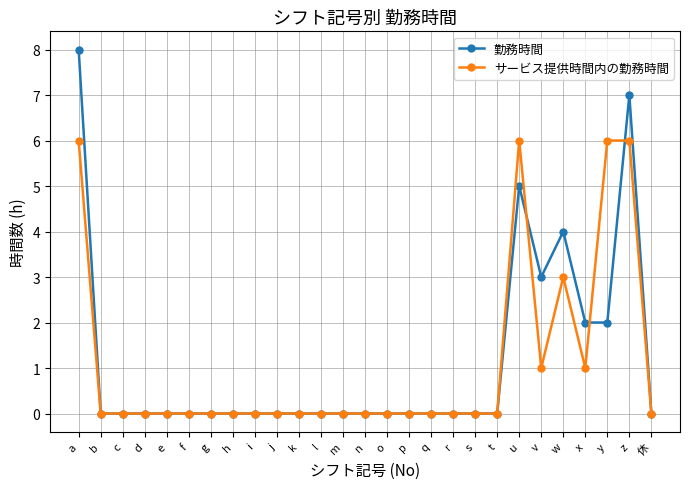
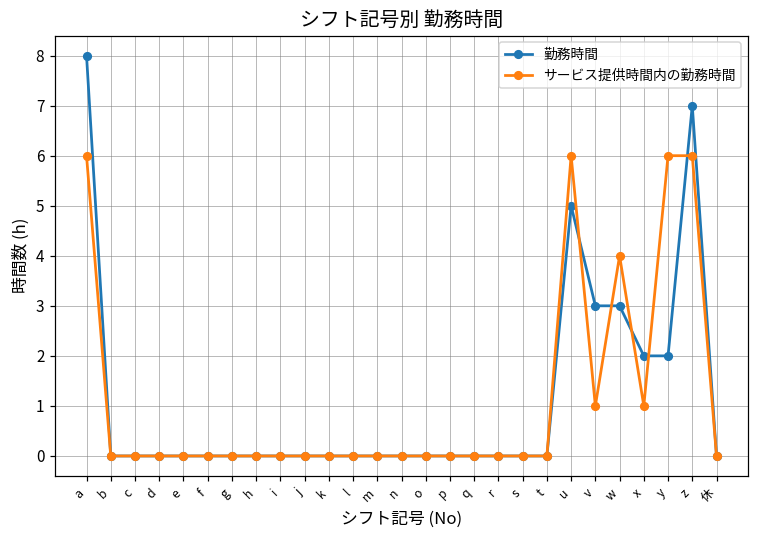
勤務時間, w: 4 -> 3
サービス提供時間内の勤務時間, w: 3 -> 4
